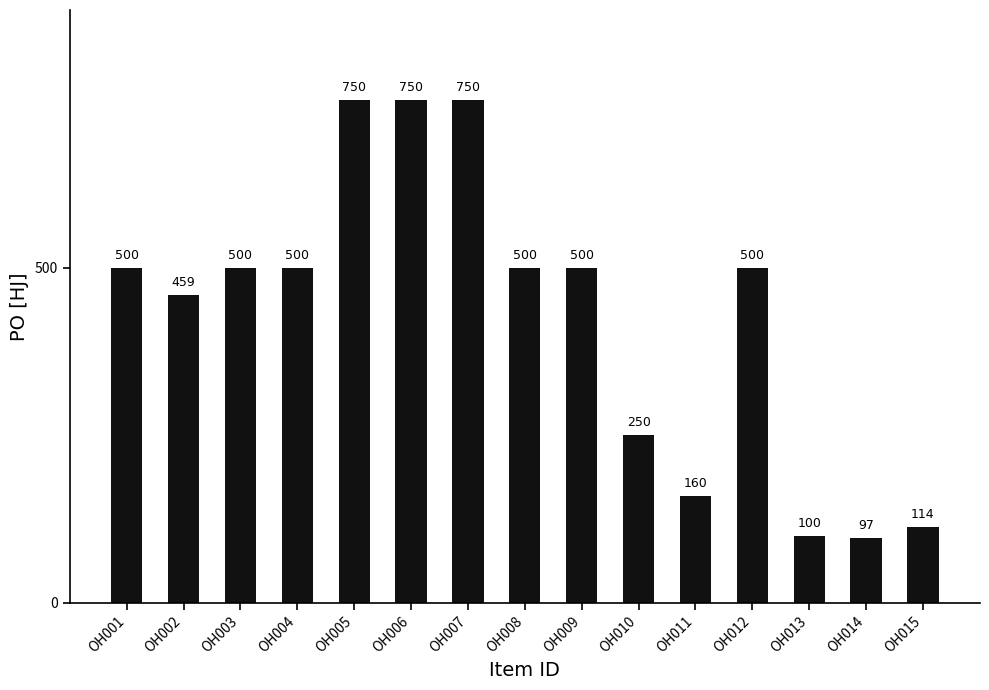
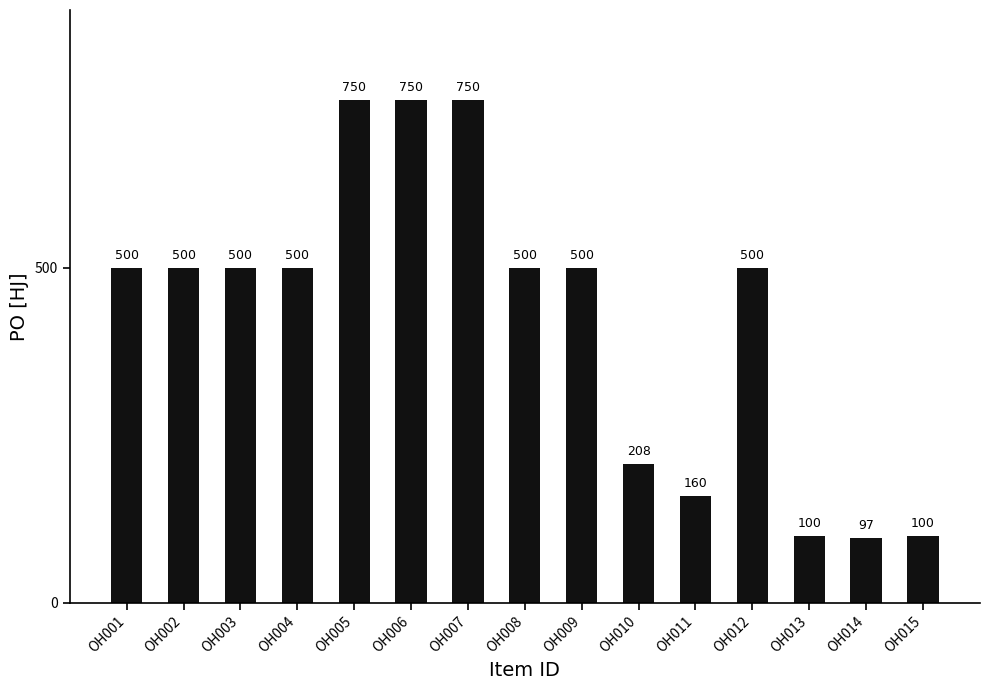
OH002: 459 -> 500
OH010: 250 -> 208
OH015: 114 -> 100
